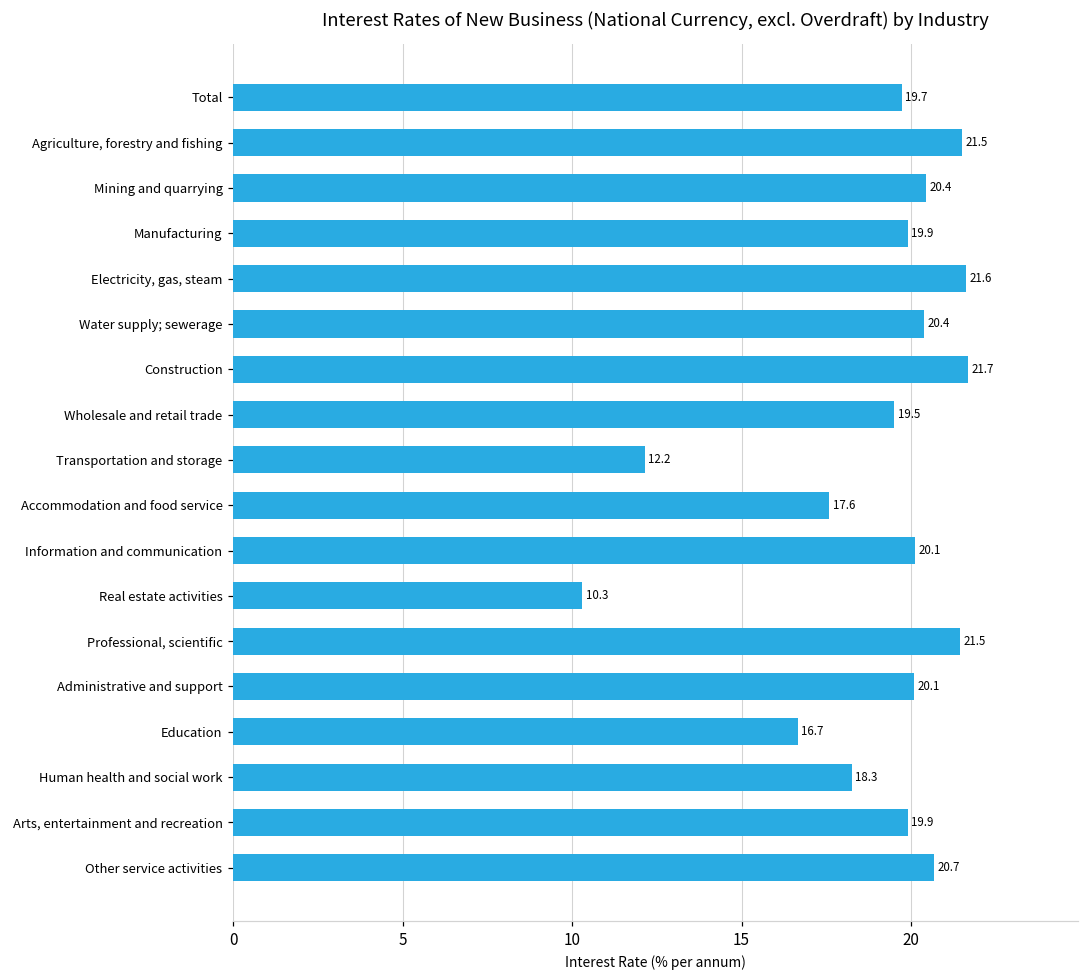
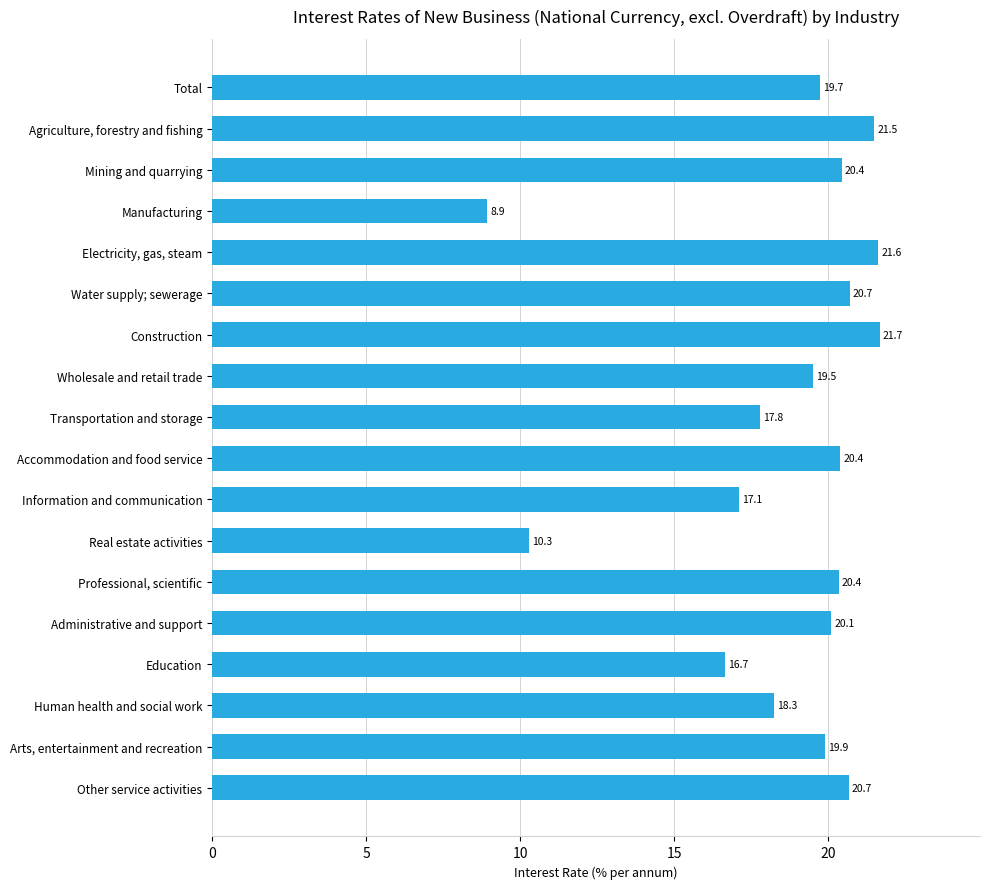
Manufacturing: 19.9 -> 8.9
Water supply; sewerage: 20.4 -> 20.7
Transportation and storage: 12.2 -> 17.8
Accommodation and food service: 17.6 -> 20.4
Information and communication: 20.1 -> 17.1
Professional, scientific: 21.5 -> 20.4
